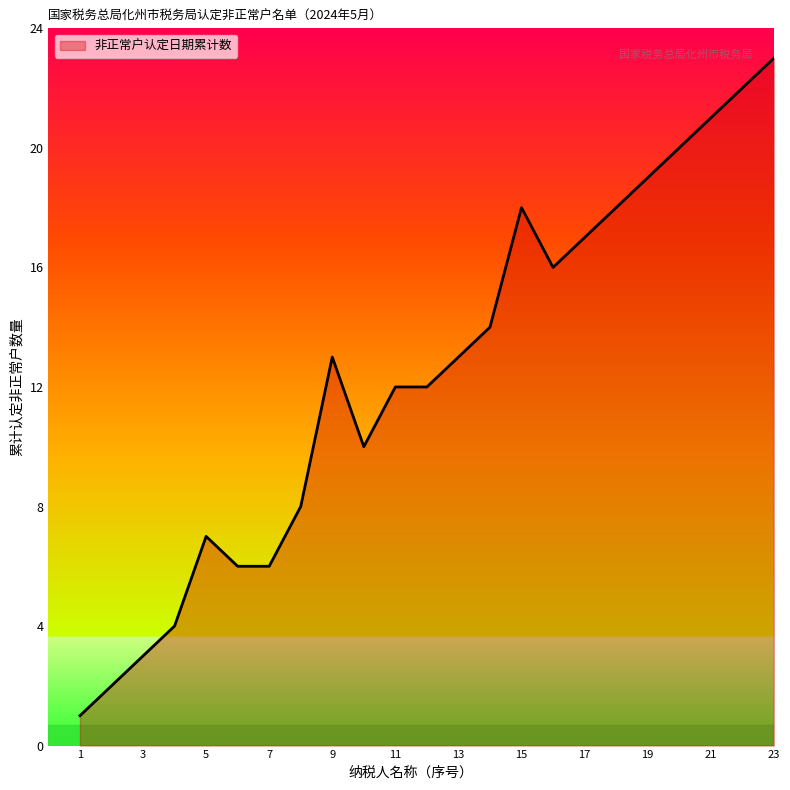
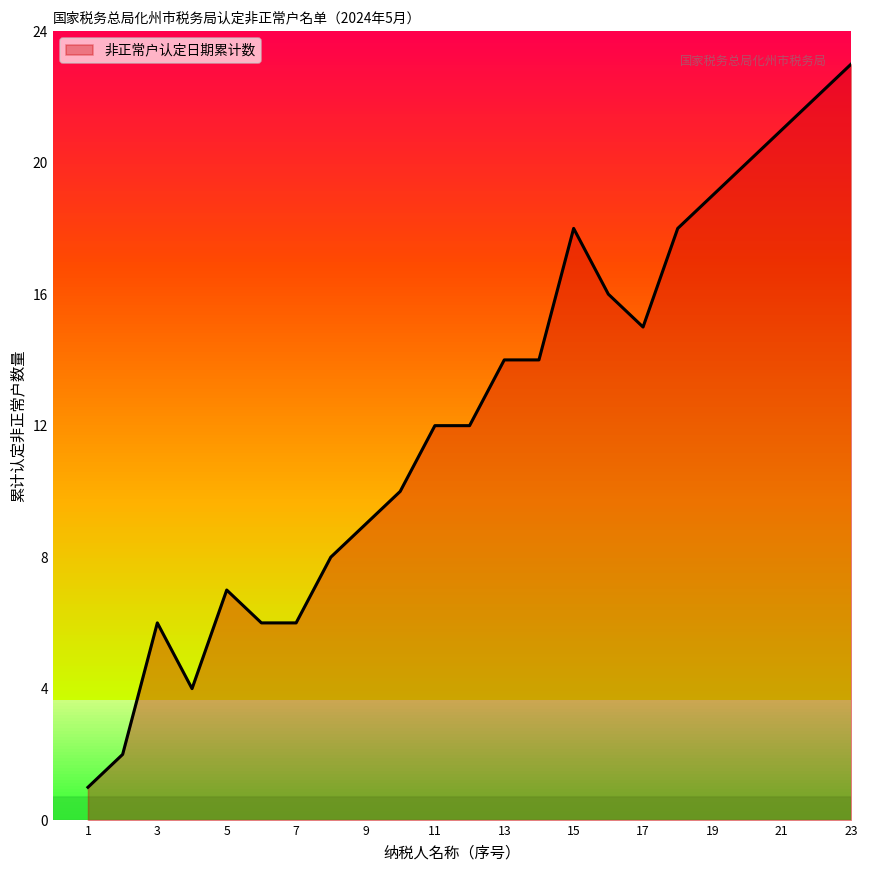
3: 3 -> 6
9: 13 -> 9
13: 13 -> 14
17: 17 -> 15
